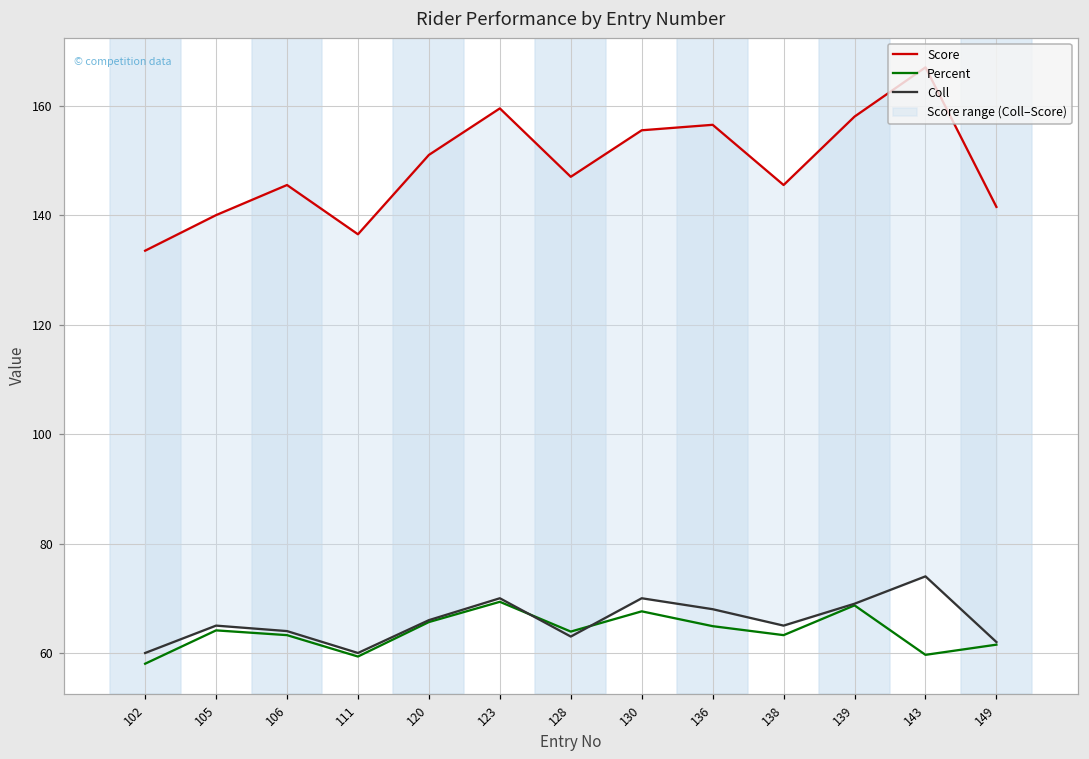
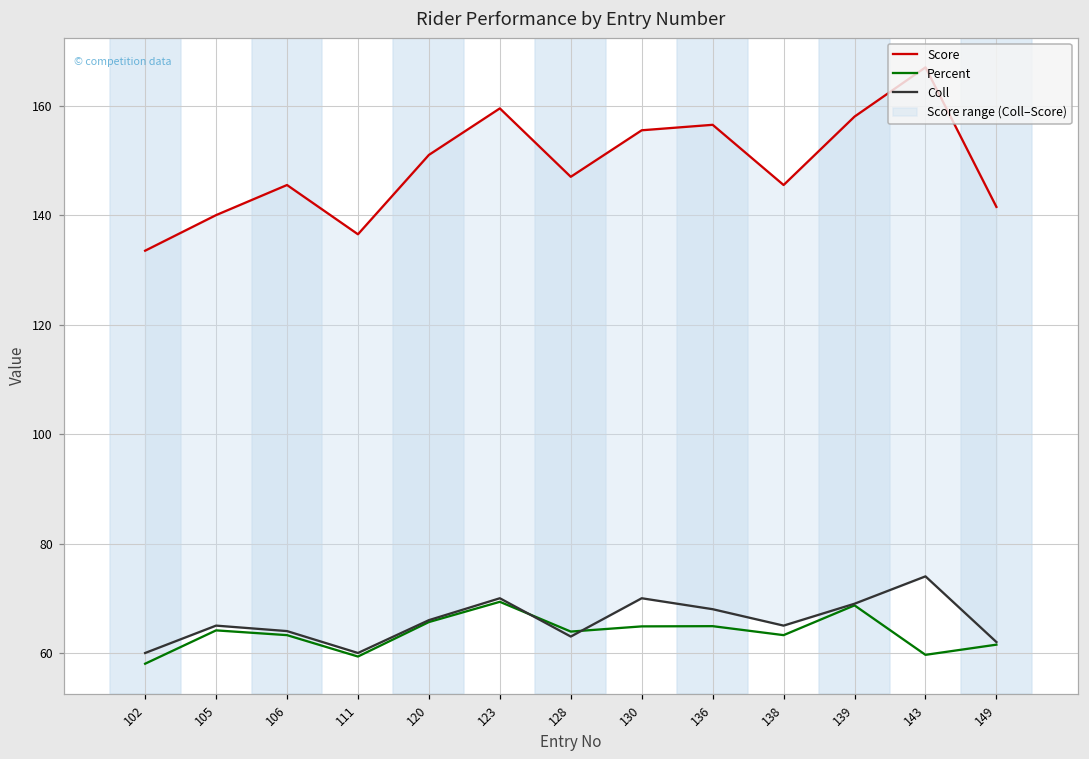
Percent, 130: 68 -> 65
